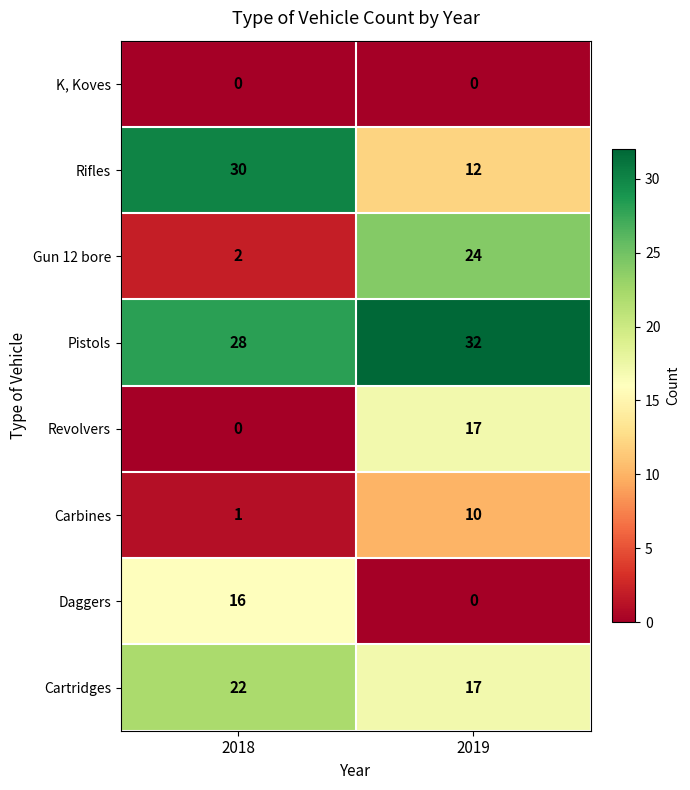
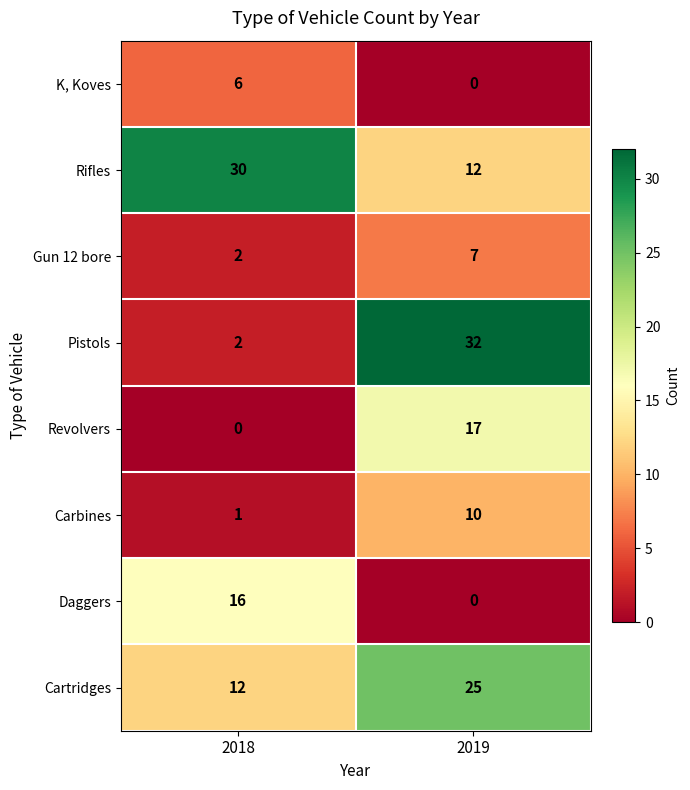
K, Koves, 2018: 0 -> 6
Gun 12 bore, 2019: 24 -> 7
Pistols, 2018: 28 -> 2
Cartridges, 2018: 22 -> 12
Cartridges, 2019: 17 -> 25
